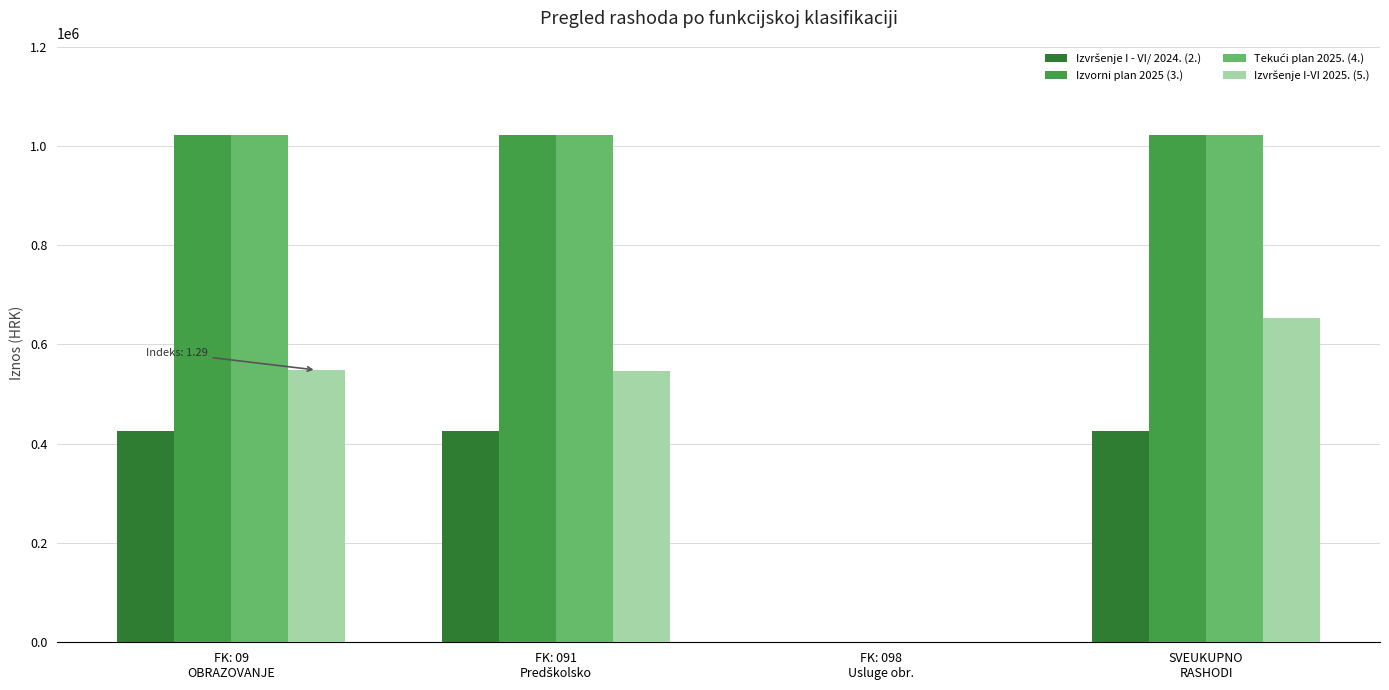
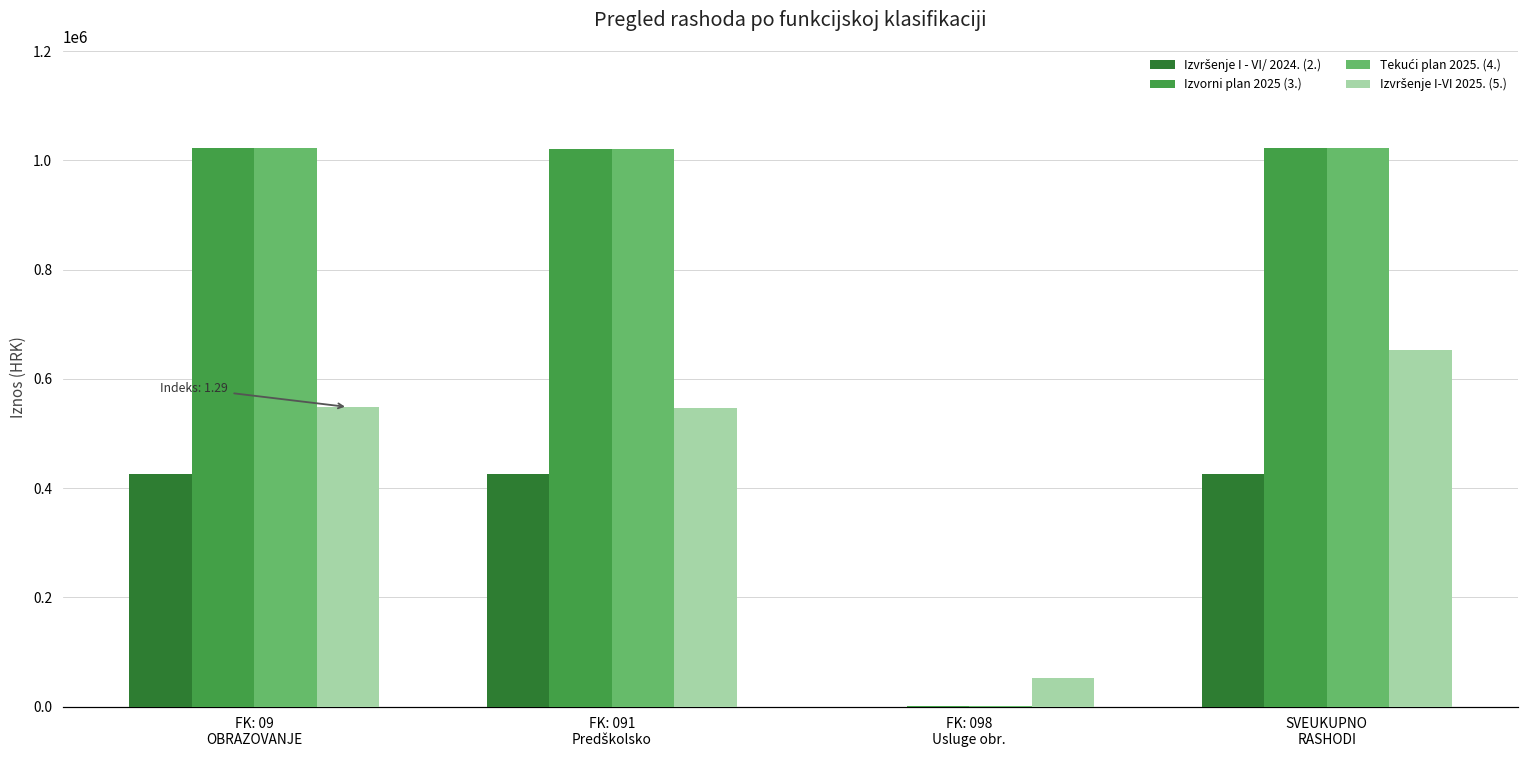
Izvršenje I-VI 2025. (5.), FK: 098 Usluge obr.: 0 -> 50000
